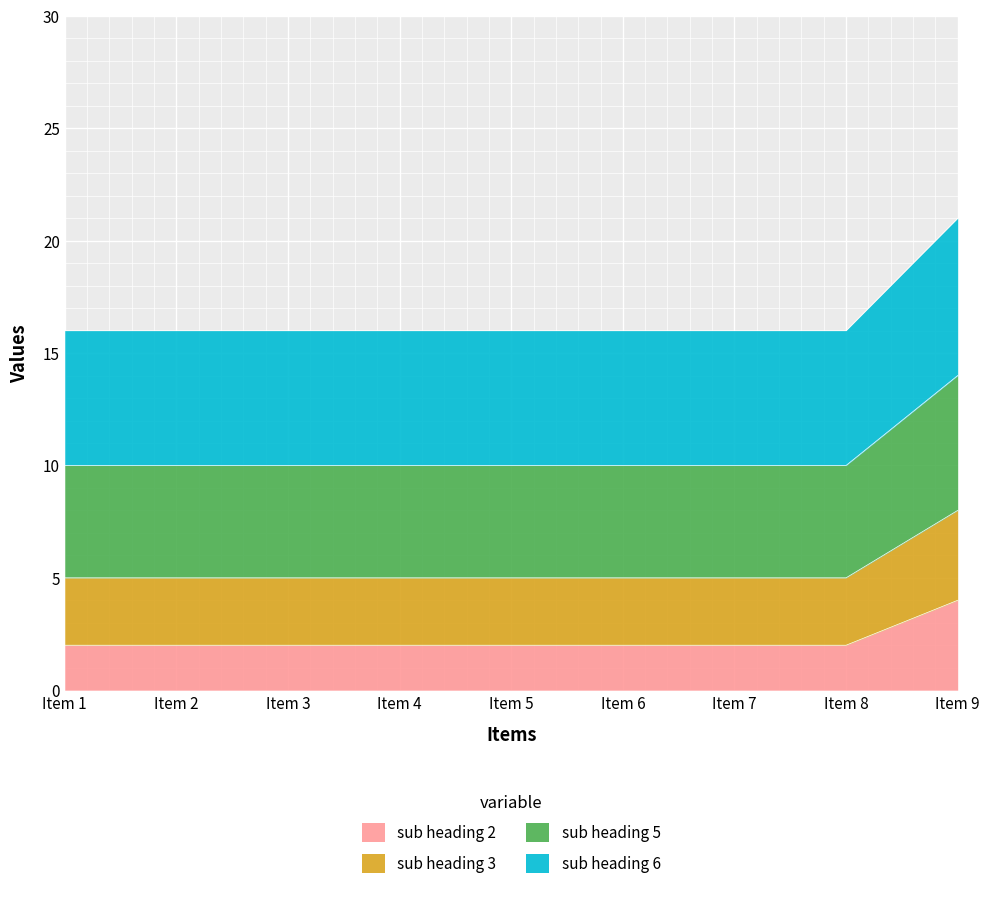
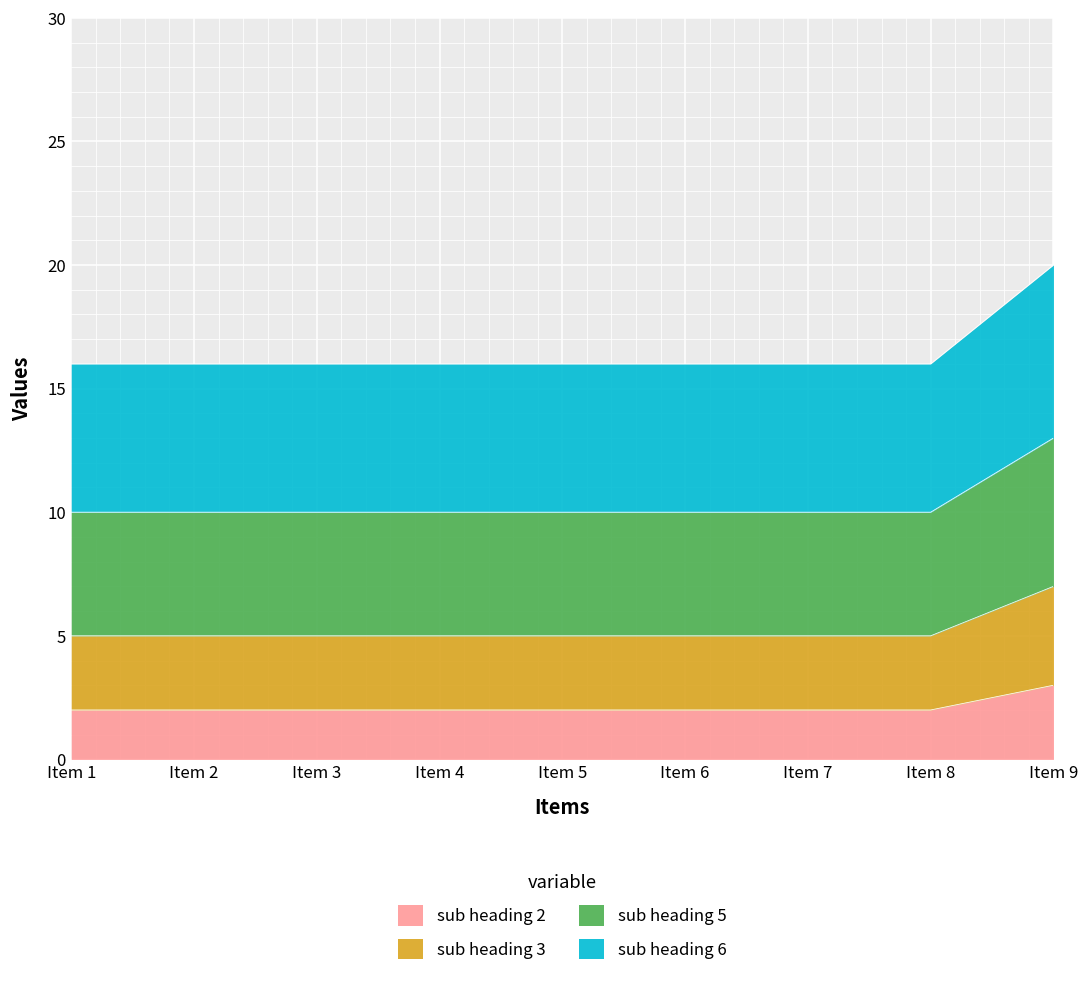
sub heading 2, Item 9: 4 -> 3
